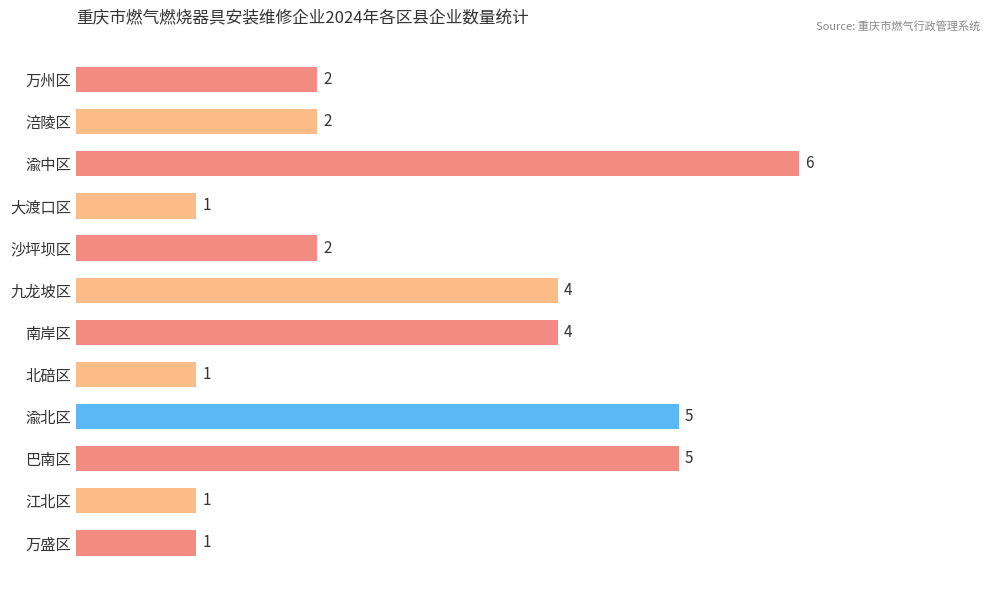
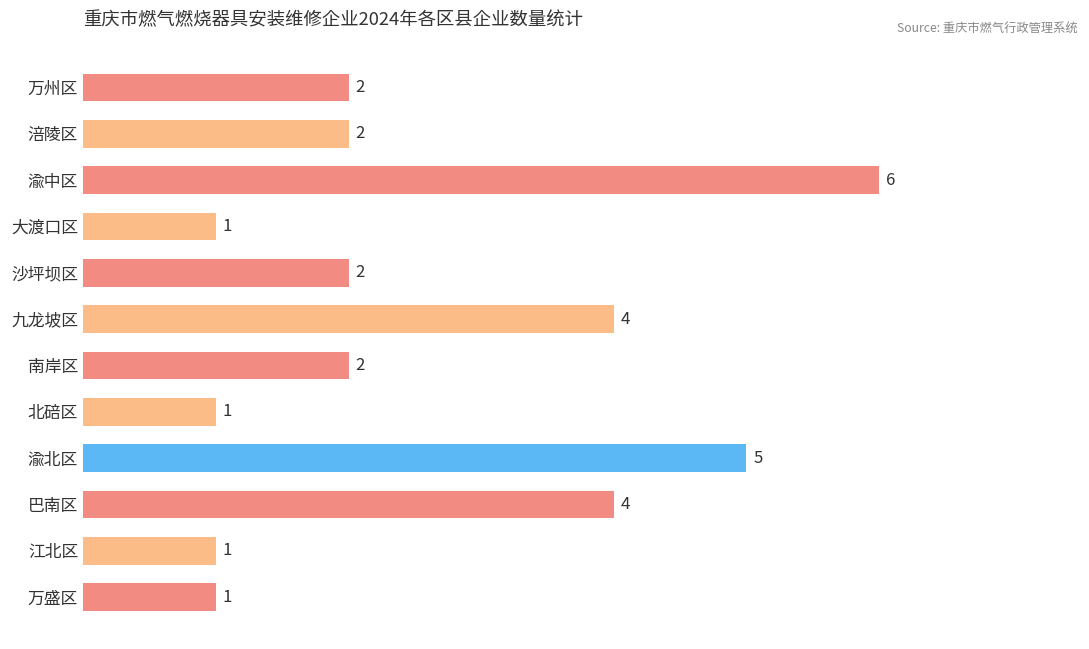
南岸区: 4 -> 2
巴南区: 5 -> 4
